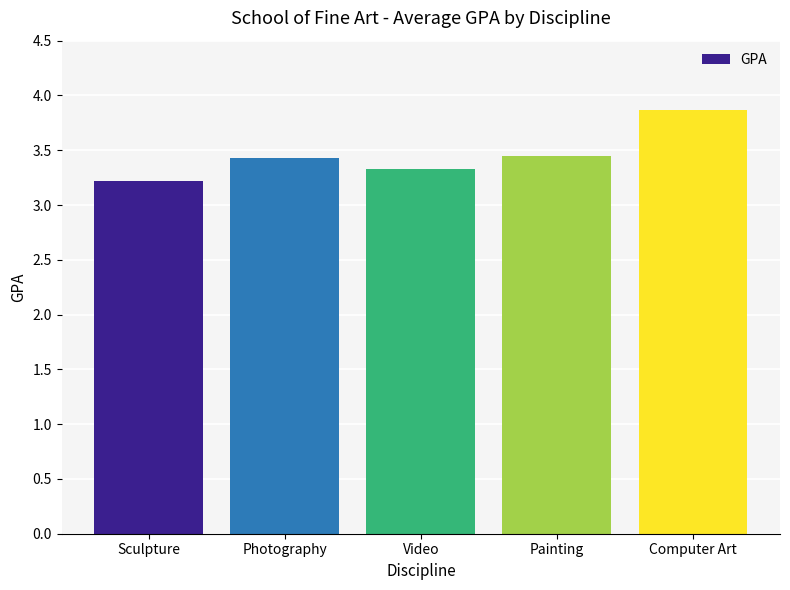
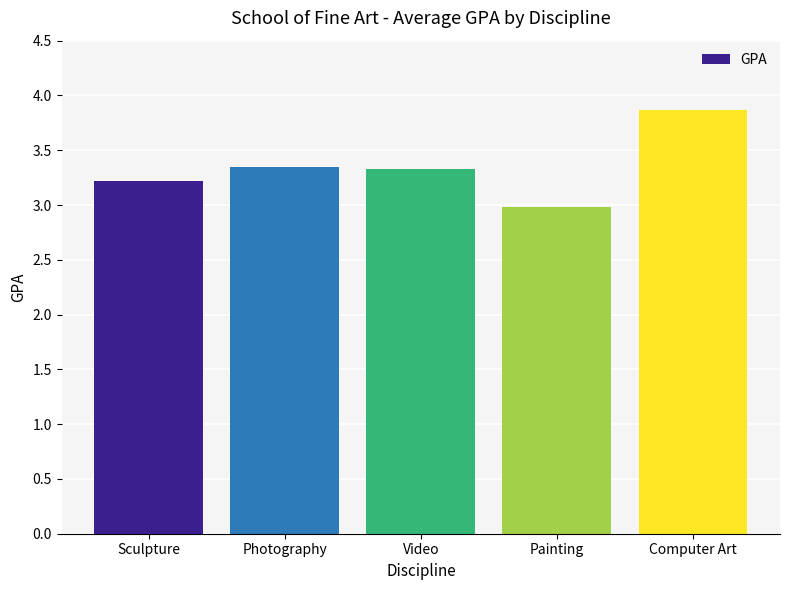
Photography: 3.43 -> 3.35
Painting: 3.45 -> 2.98
